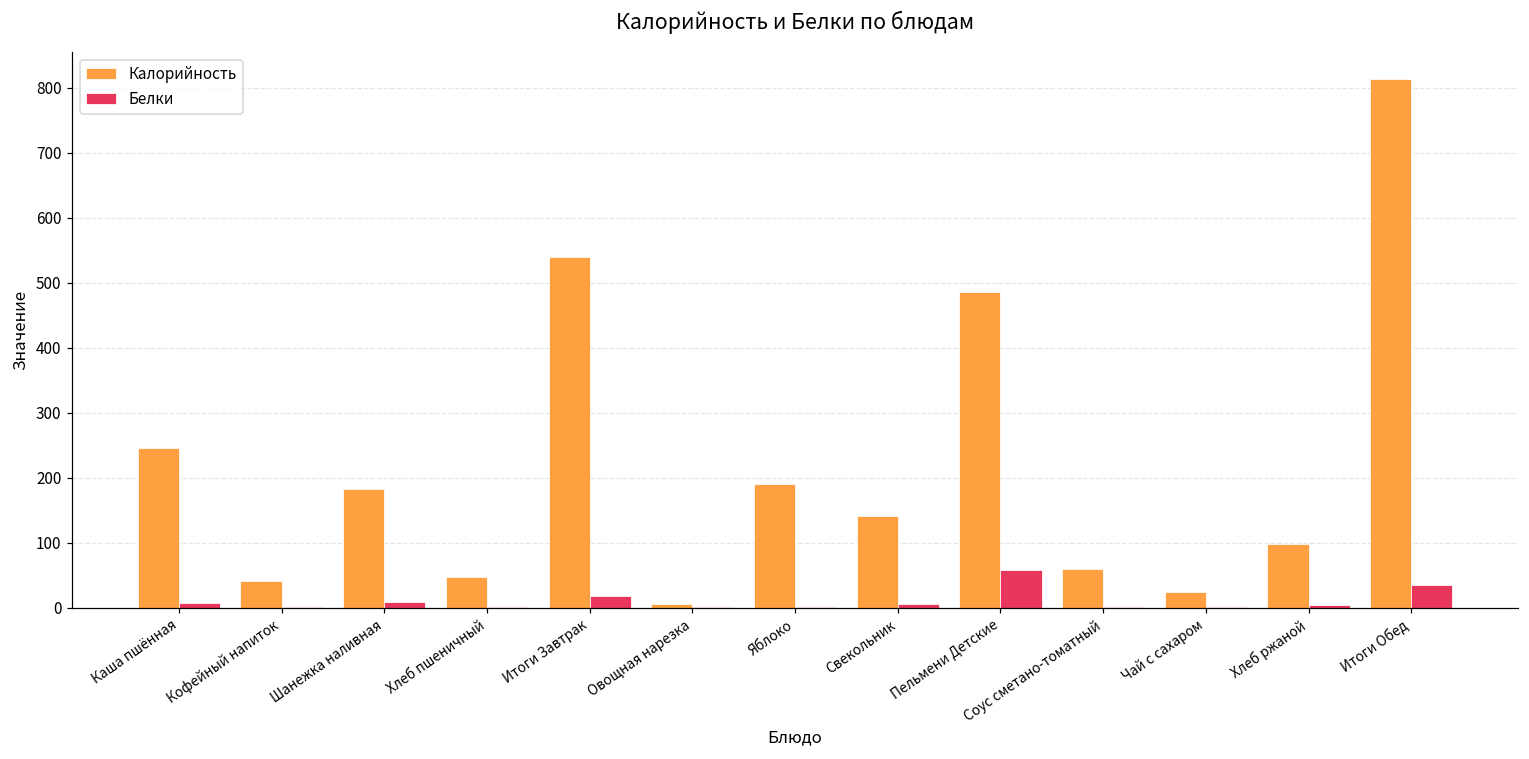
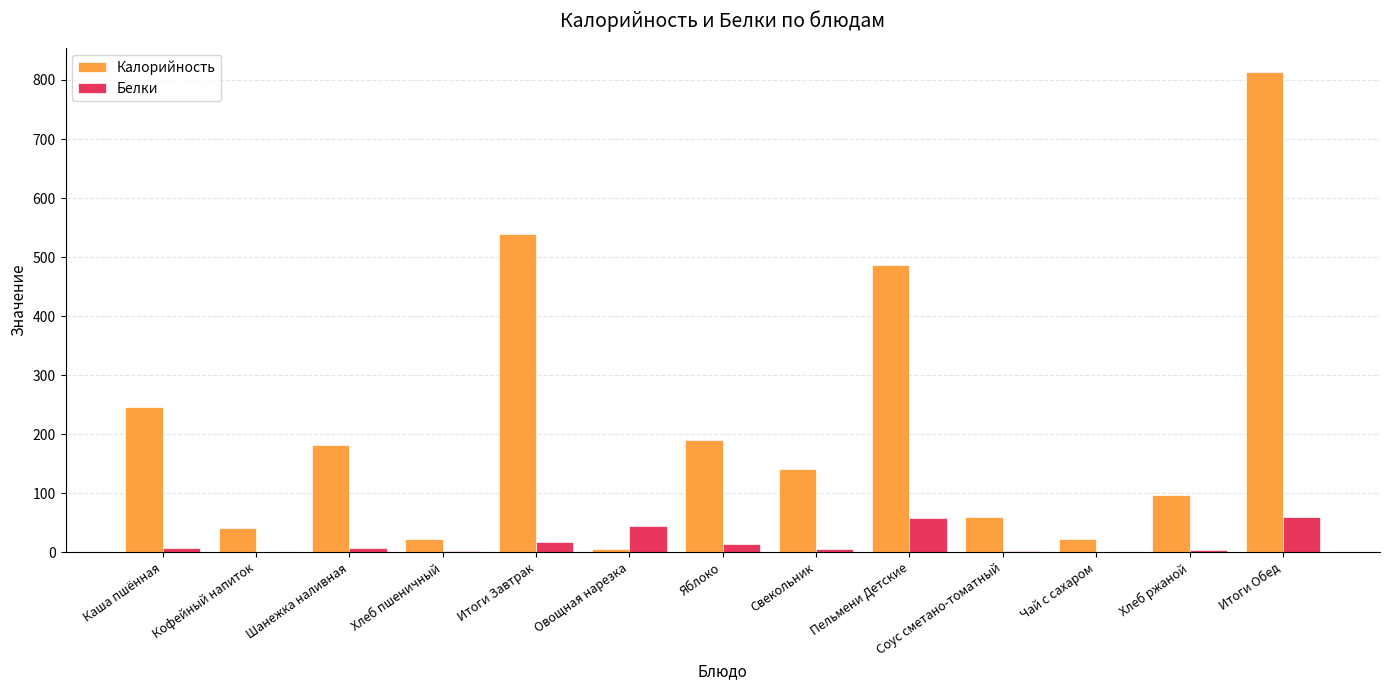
Калорийность, Хлеб пшеничный: 50 -> 20
Белки, Овощная нарезка: 0 -> 50
Белки, Яблоко: 0 -> 10
Белки, Итоги Обед: 40 -> 60
